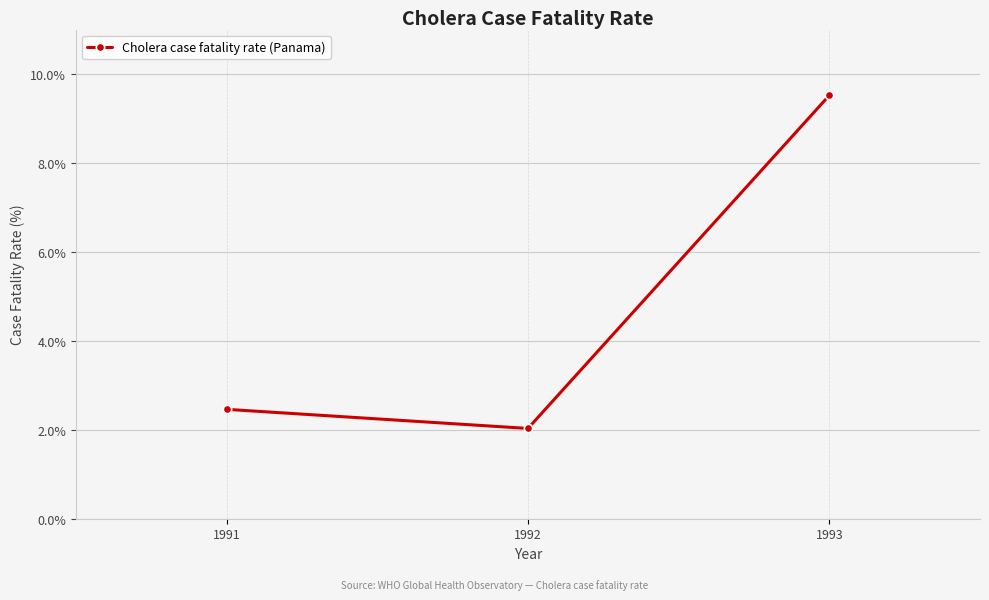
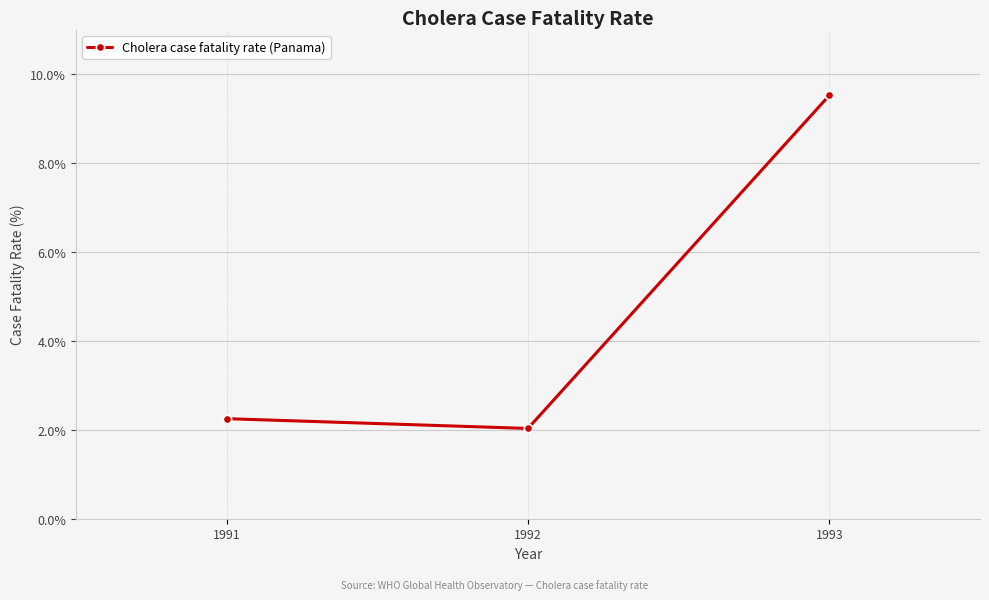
1991: 2.5% -> 2.3%
